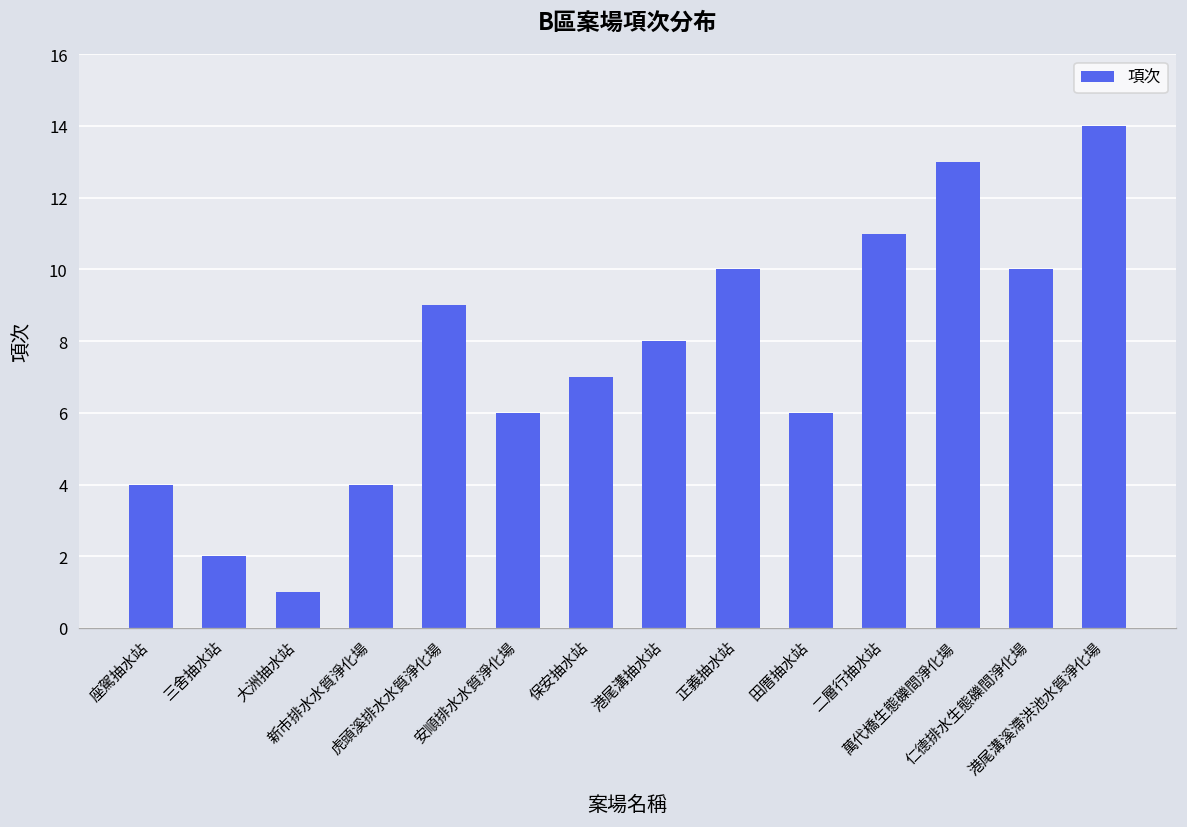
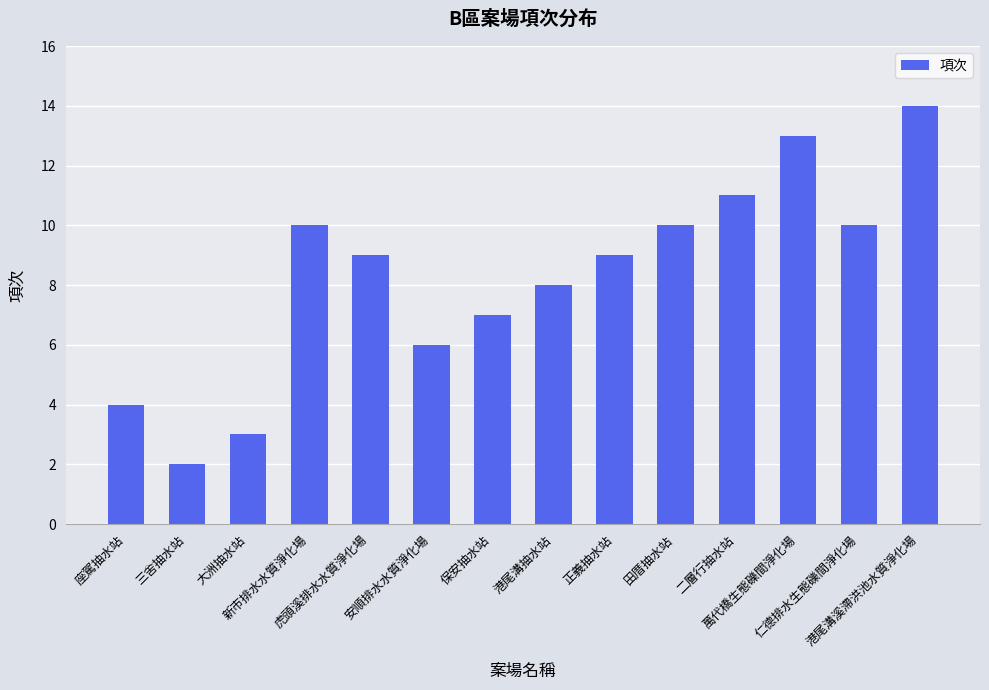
大洲抽水站: 1 -> 3
新市排水水質淨化場: 4 -> 10
正義抽水站: 10 -> 9
田厝抽水站: 6 -> 10
